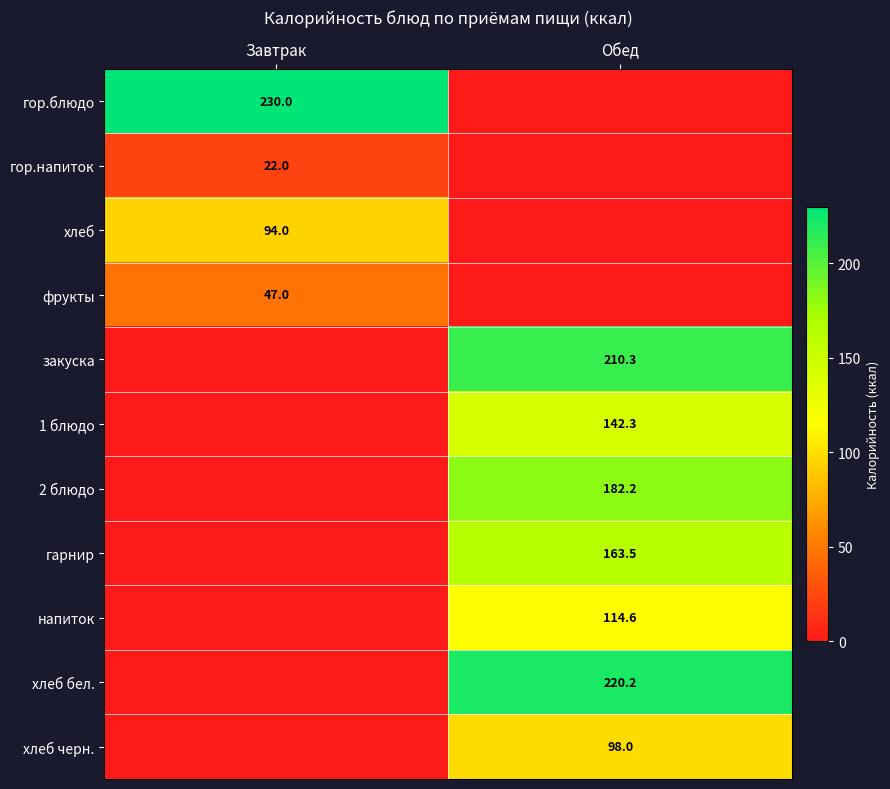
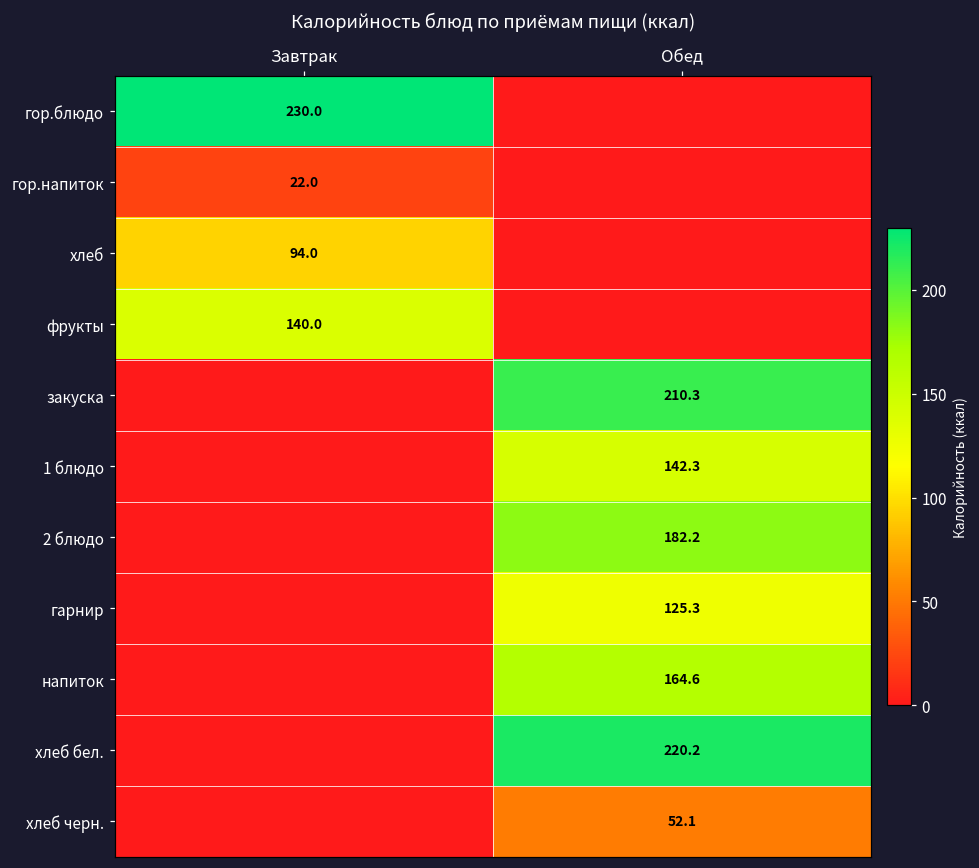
фрукты, Завтрак: 47.0 -> 140.0
гарнир, Обед: 163.5 -> 125.3
напиток, Обед: 114.6 -> 164.6
хлеб черн., Обед: 98.0 -> 52.1
